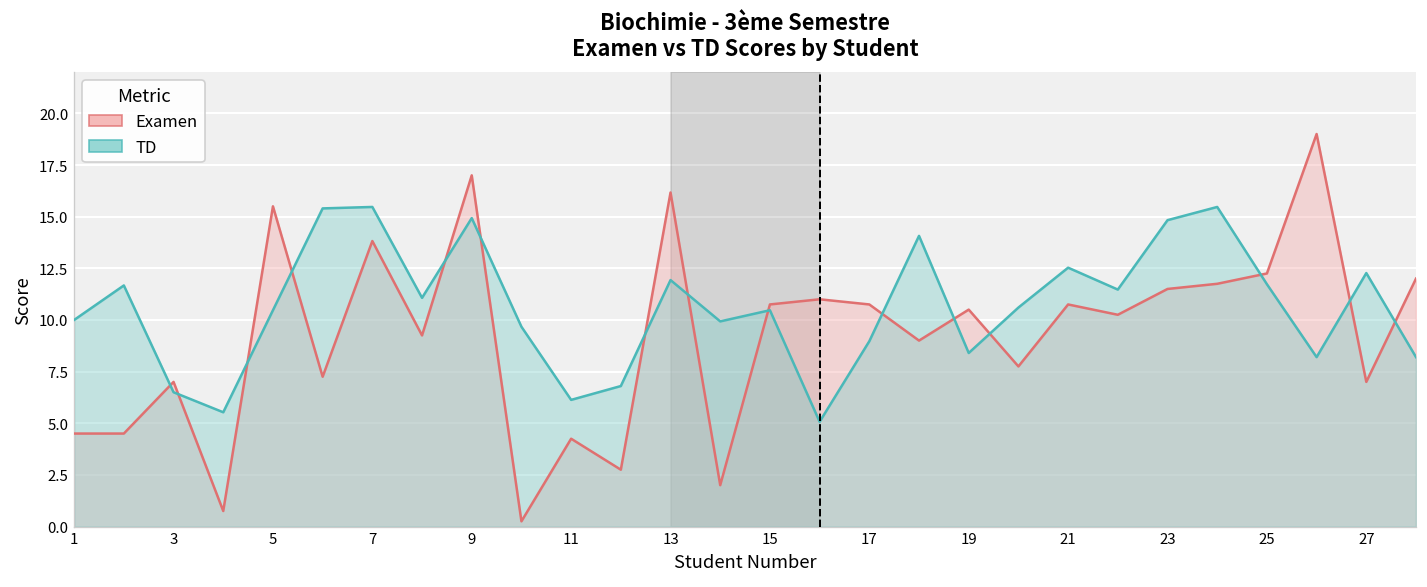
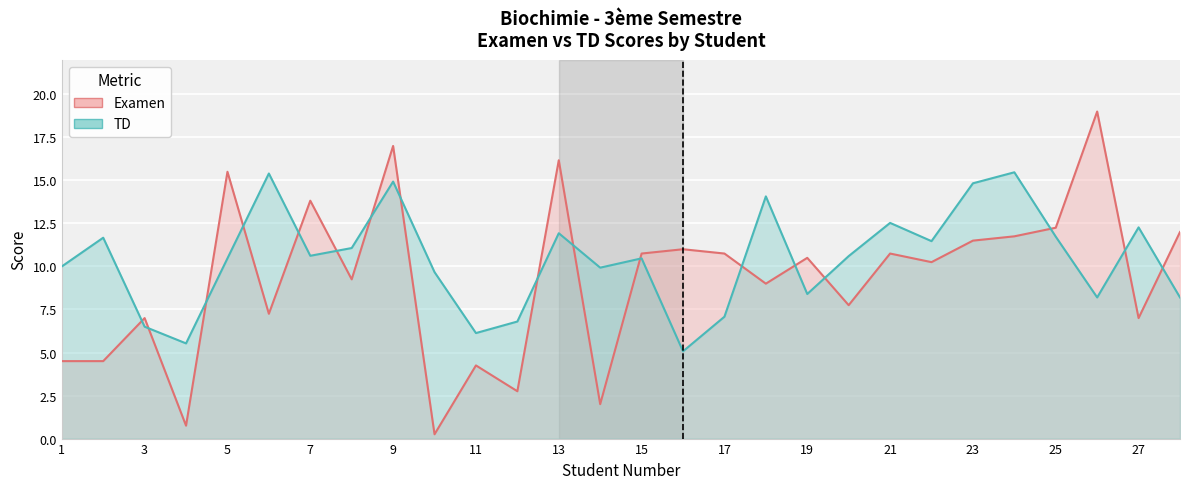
TD, 7: 15.5 -> 10.6
TD, 17: 9.0 -> 7.1
